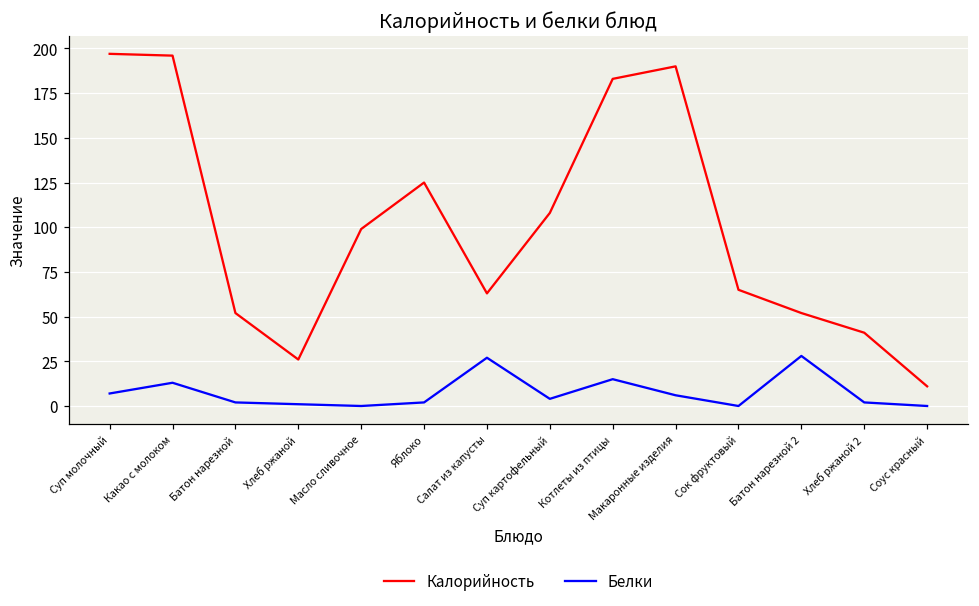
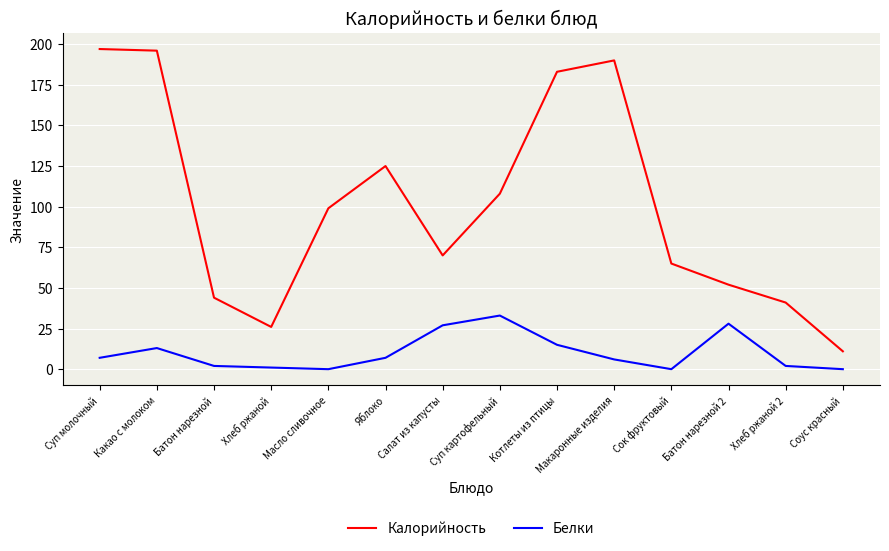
Калорийность, Батон нарезной: 52 -> 44
Белки, Яблоко: 2 -> 7
Калорийность, Салат из капусты: 63 -> 70
Белки, Суп картофельный: 4 -> 33
